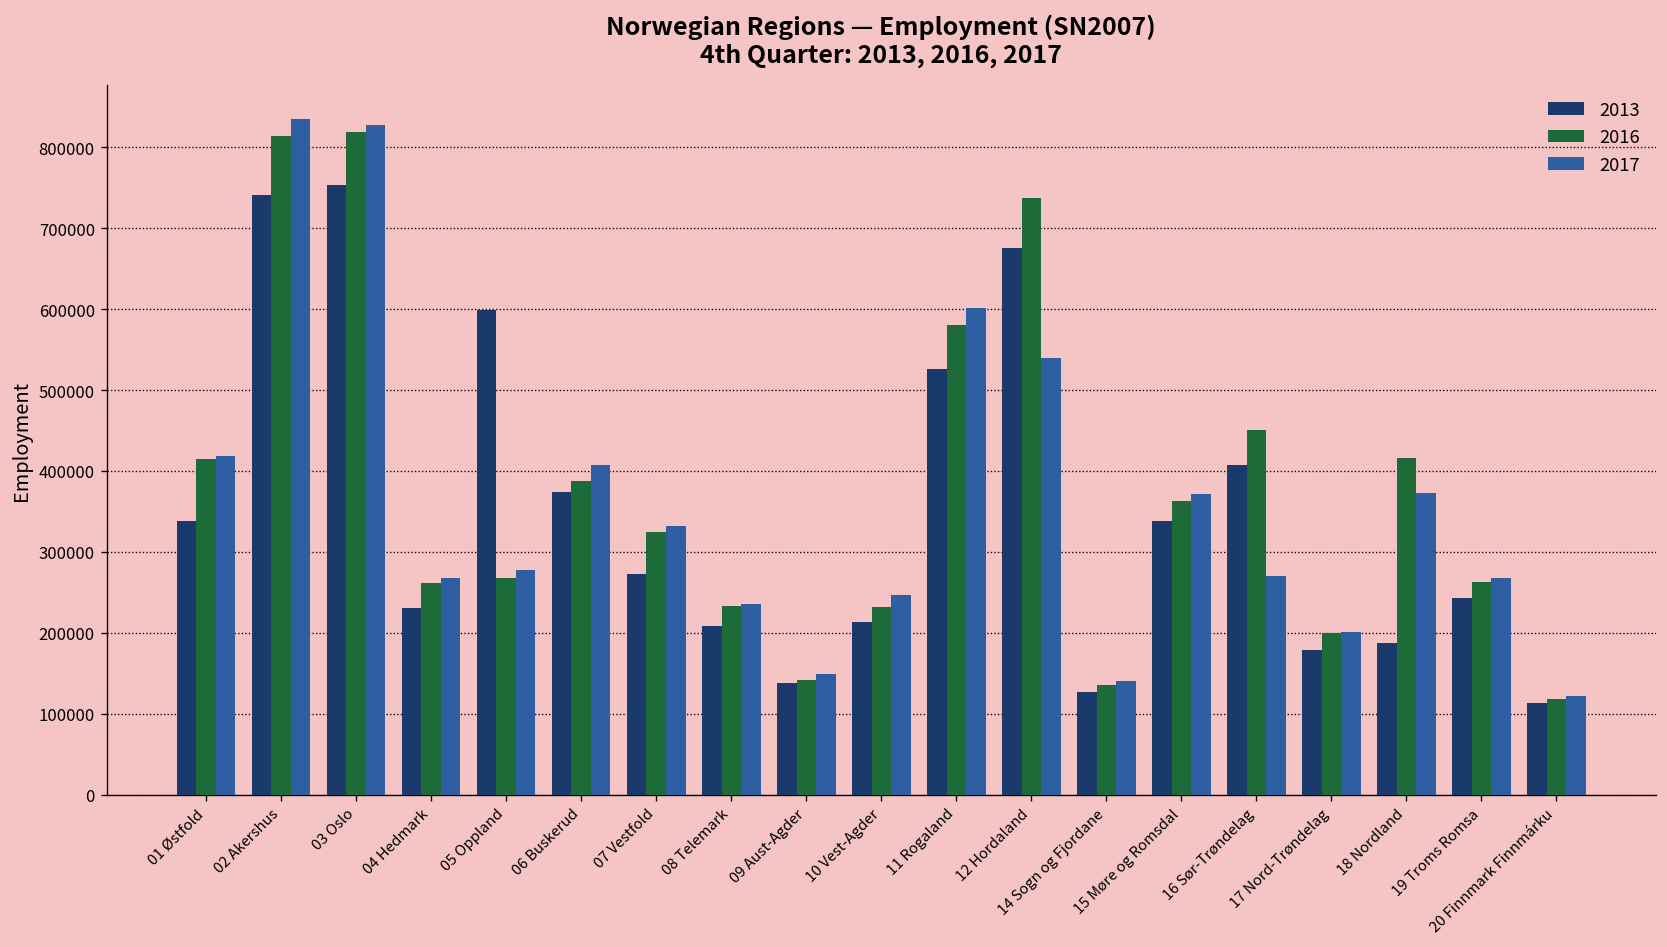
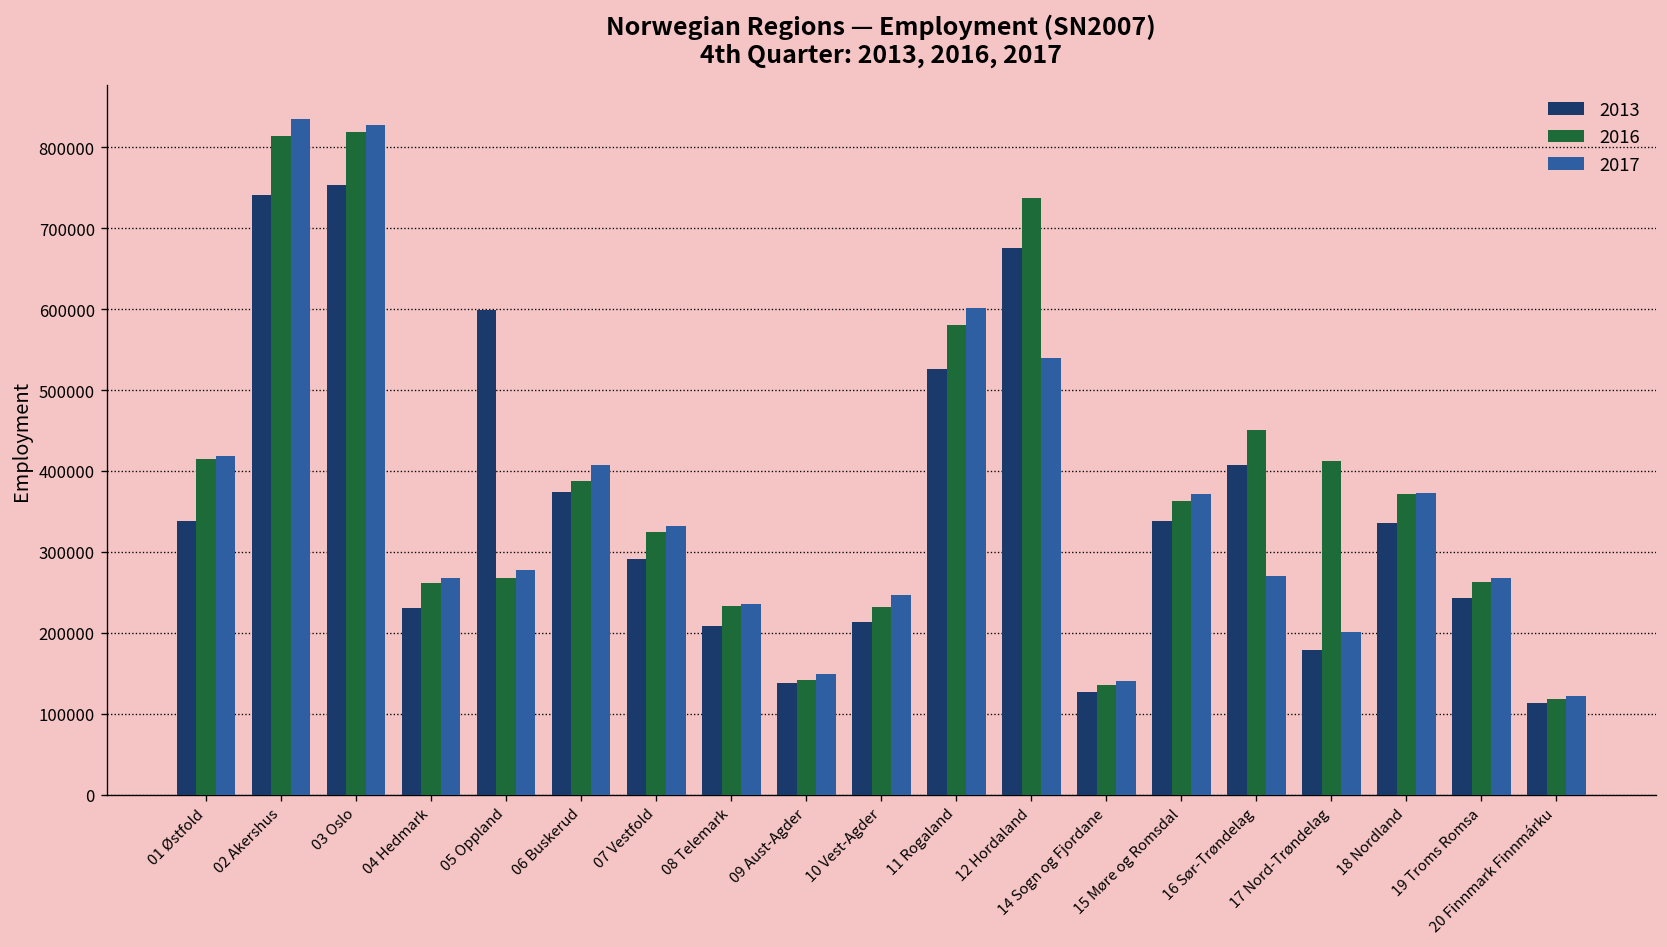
2013, 07 Vestfold: 270000 -> 290000
2016, 17 Nord-Trøndelag: 200000 -> 410000
2013, 18 Nordland: 190000 -> 340000
2016, 18 Nordland: 420000 -> 370000
